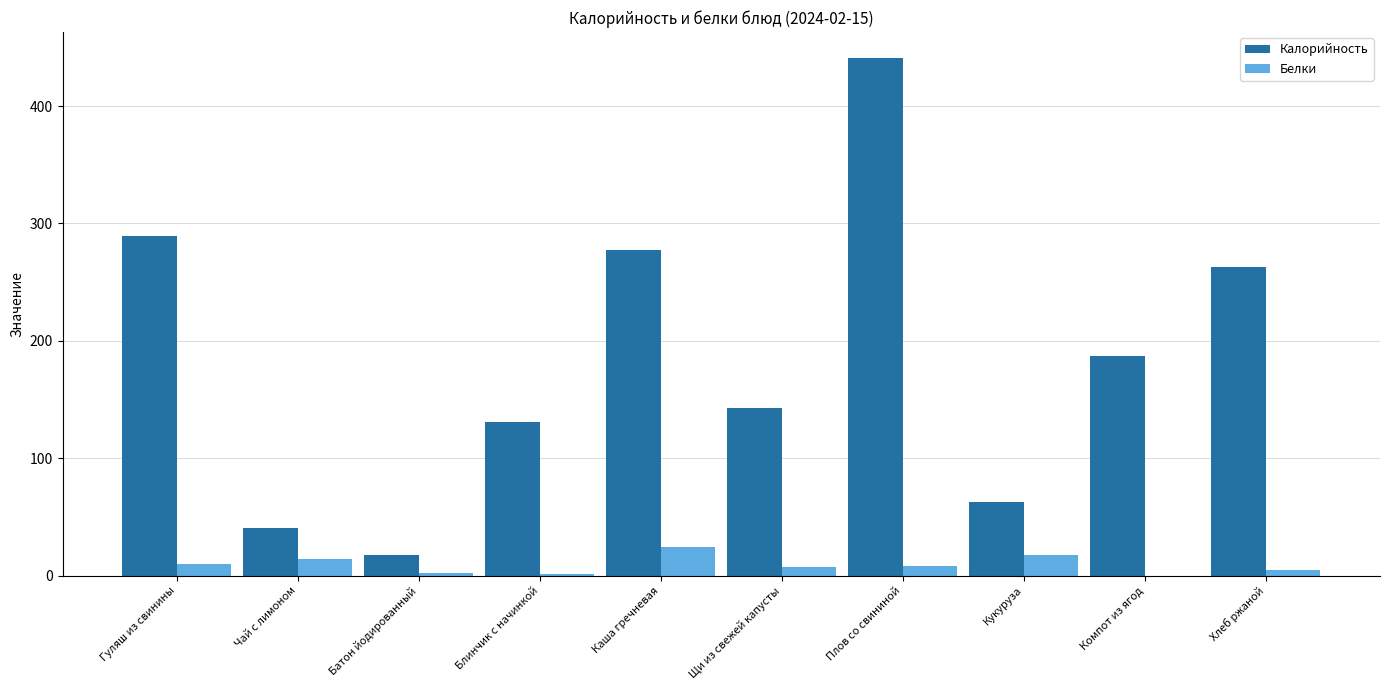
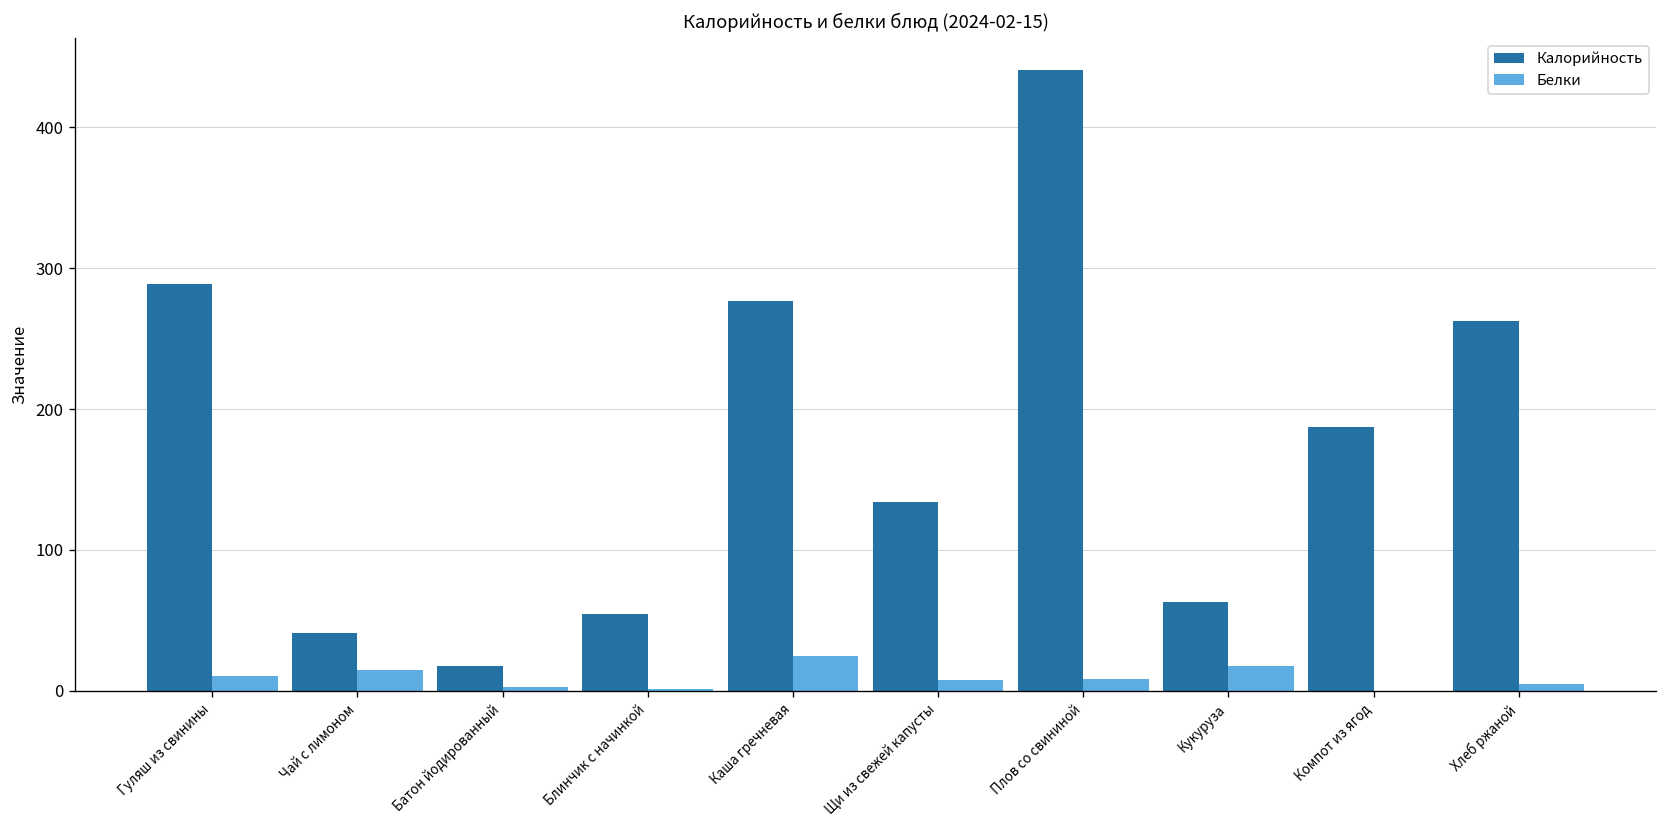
Калорийность, Блинчик с начинкой: 131 -> 55
Калорийность, Щи из свежей капусты: 143 -> 134
